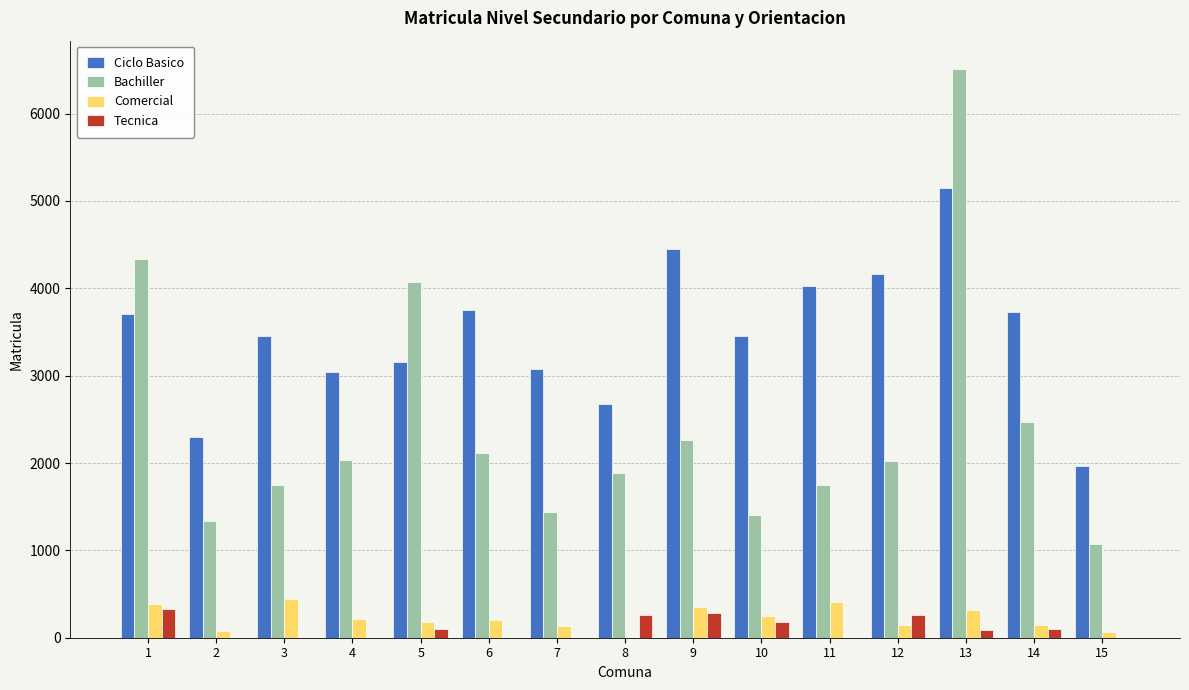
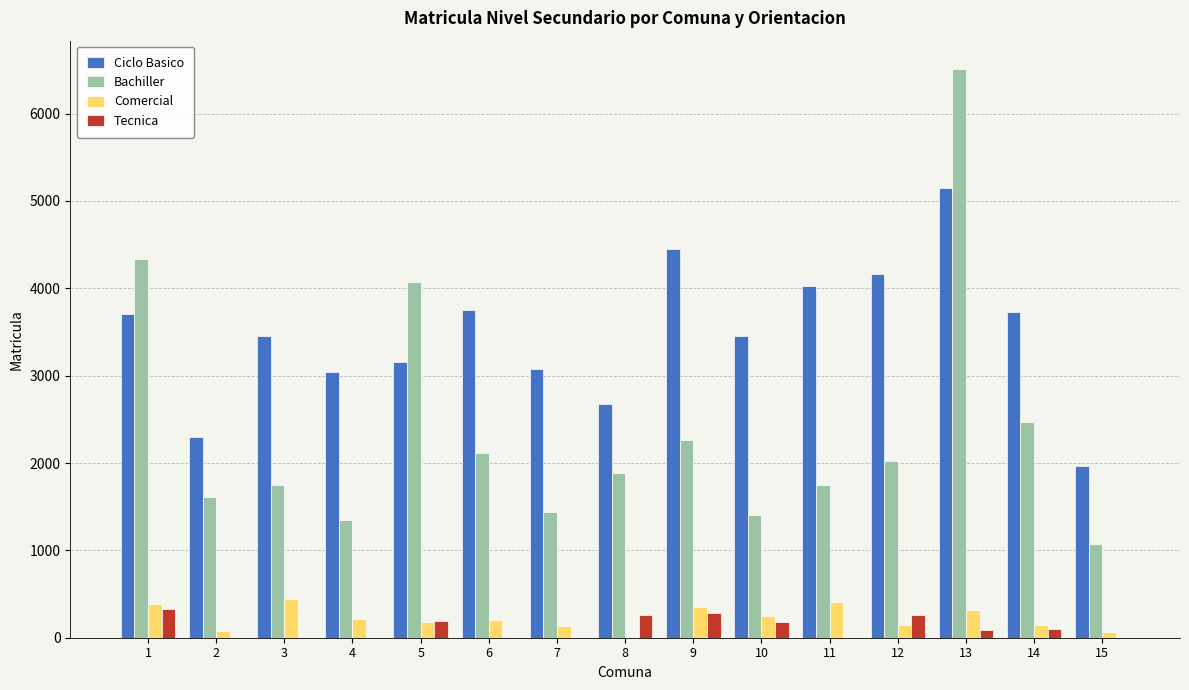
Bachiller, 2: 1300 -> 1600
Bachiller, 4: 2000 -> 1400
Tecnica, 5: 100 -> 200
